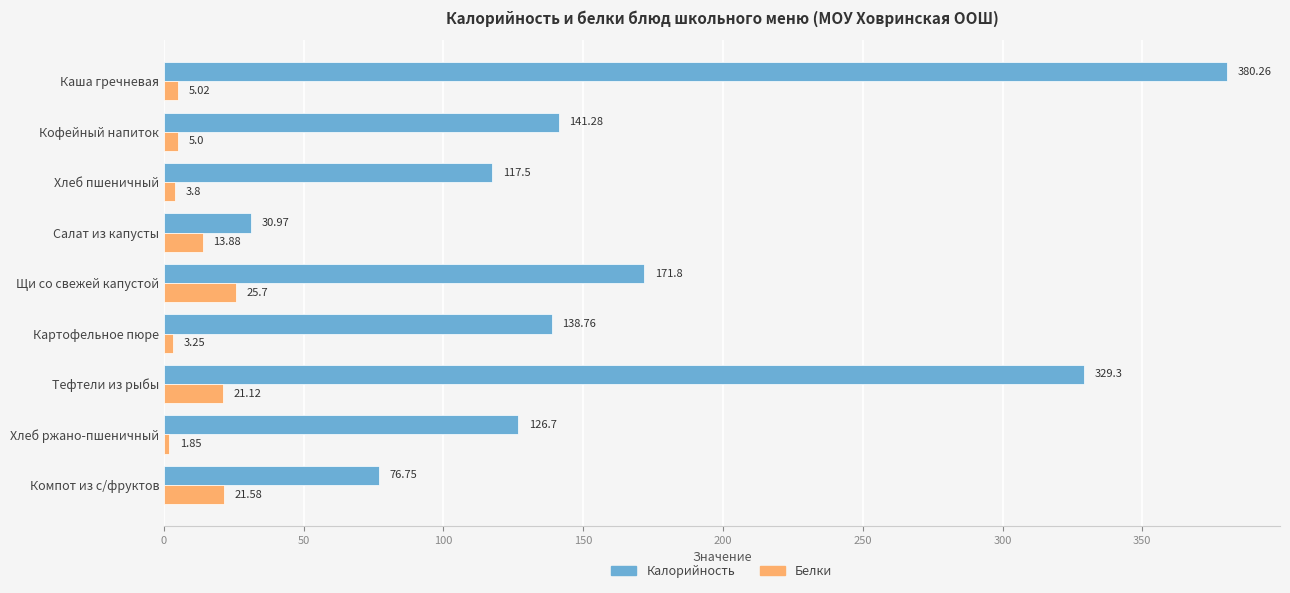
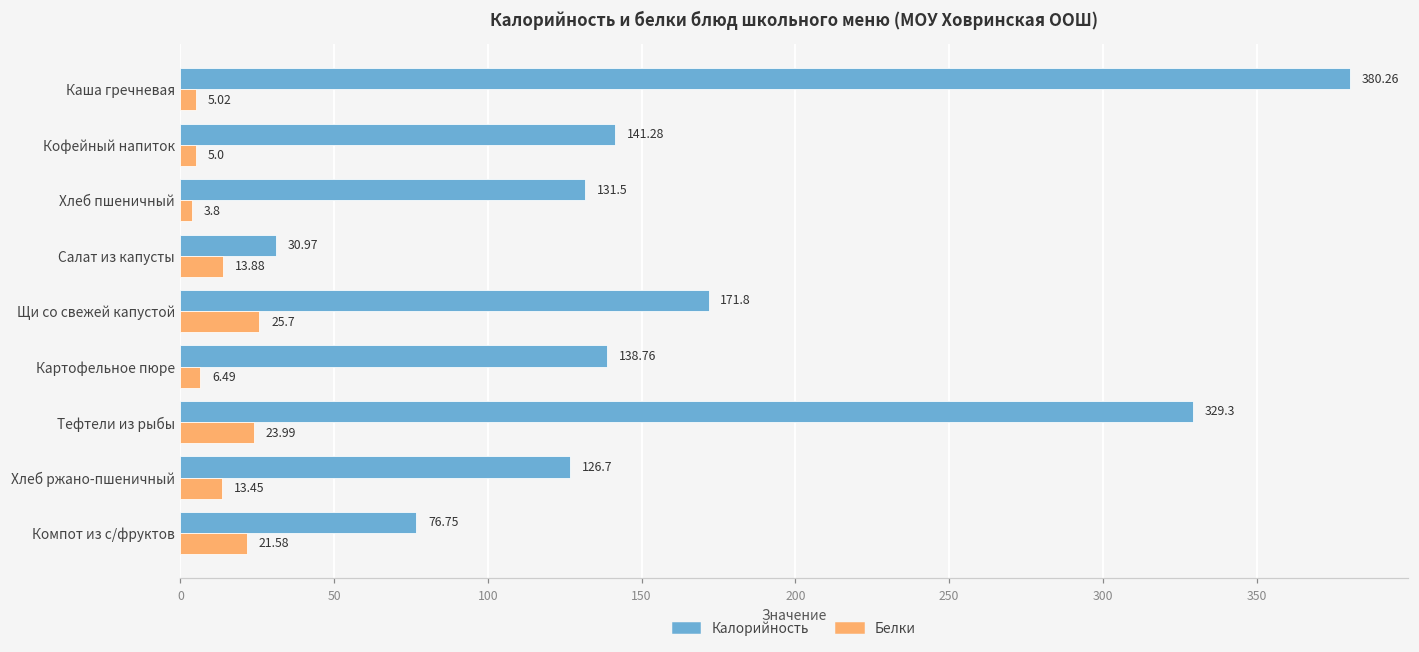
Калорийность, Хлеб пшеничный: 117.5 -> 131.5
Белки, Картофельное пюре: 3.25 -> 6.49
Белки, Тефтели из рыбы: 21.12 -> 23.99
Белки, Хлеб ржано-пшеничный: 1.85 -> 13.45
